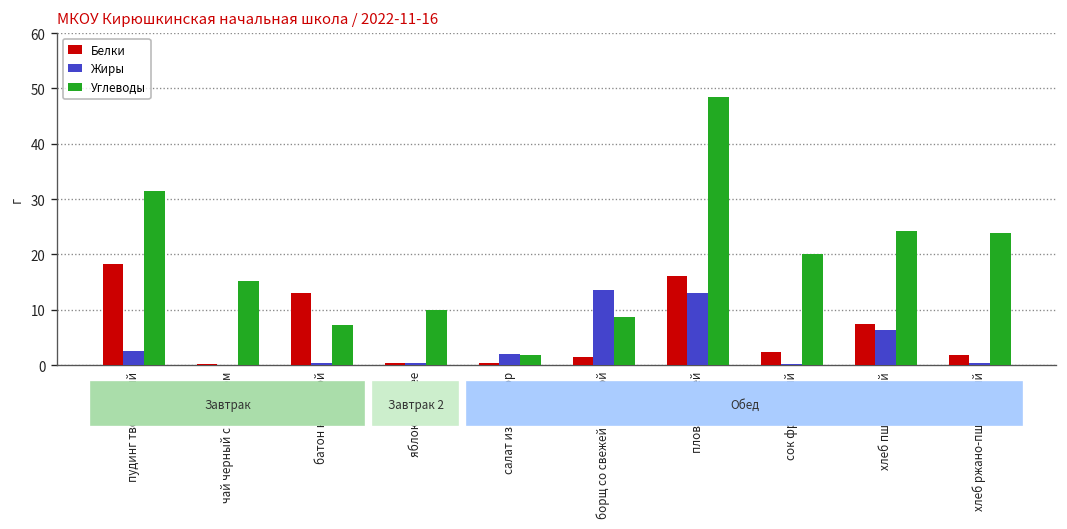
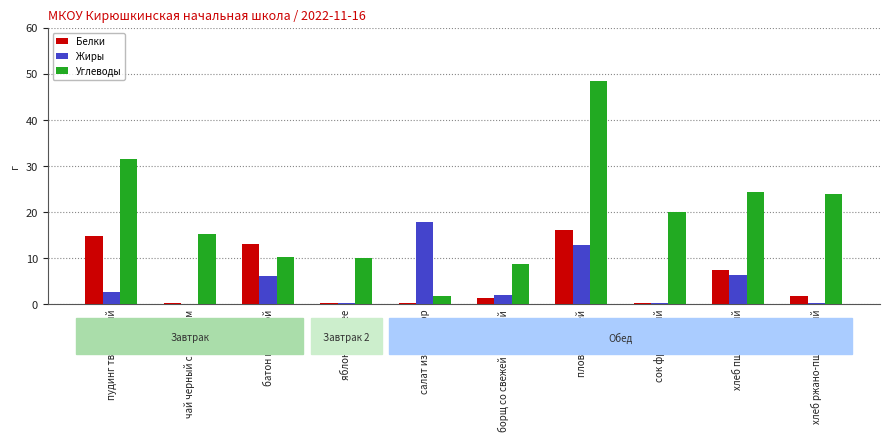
Белки, пудинг творожный: 18 -> 15
Жиры, батон нарезной: 0 -> 6
Углеводы, батон нарезной: 7 -> 10
Жиры, салат из помидор: 2 -> 18
Жиры, борщ со свежей капустой: 14 -> 2
Белки, сок фруктовый: 2 -> 0
